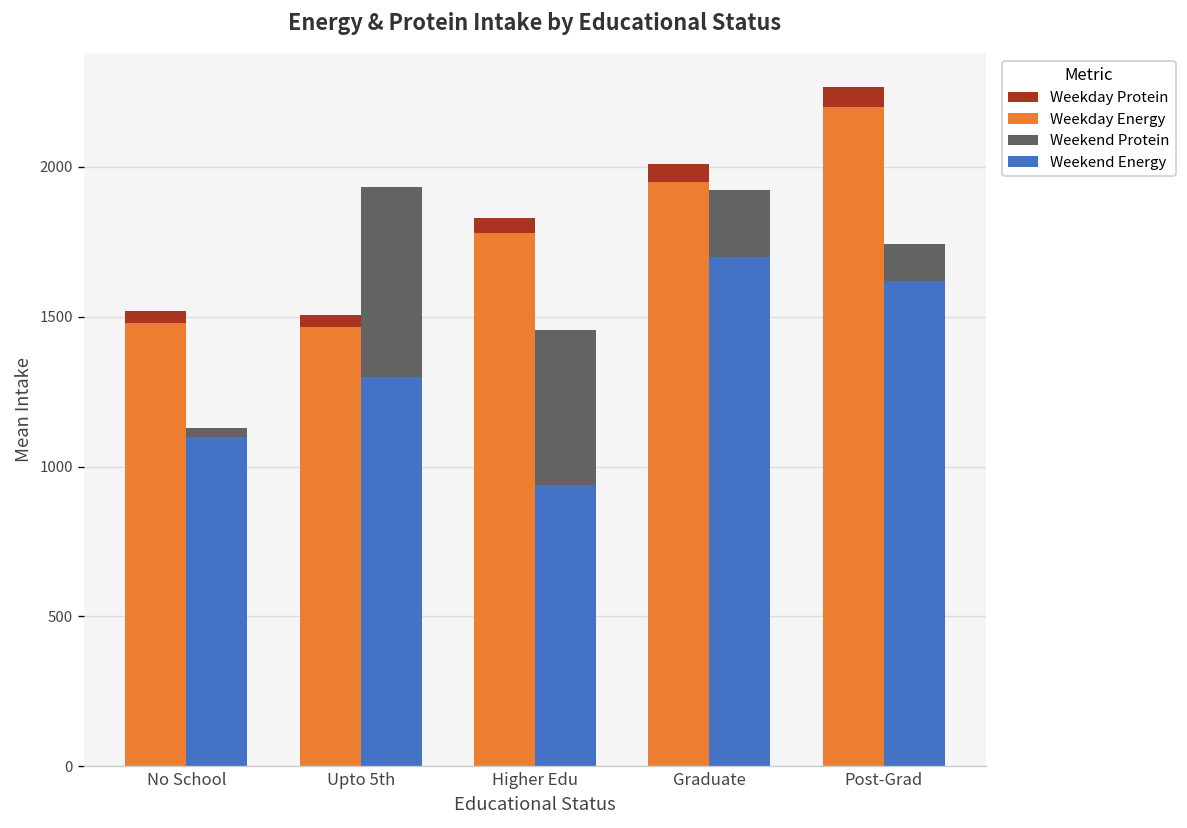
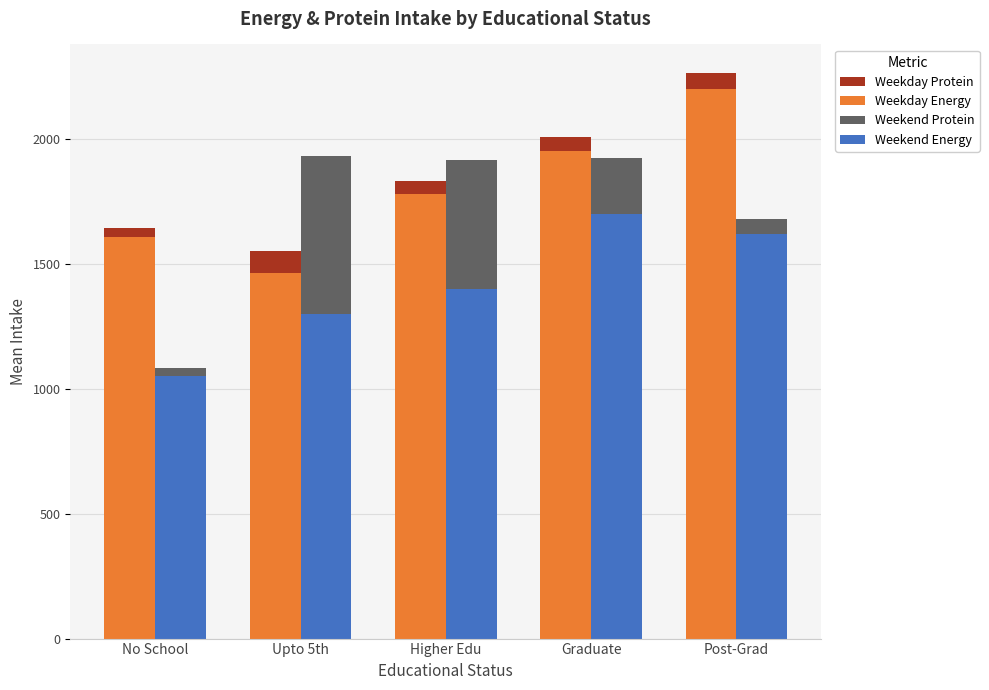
Weekday Energy, No School: 1480 -> 1610
Weekend Energy, No School: 1100 -> 1050
Weekday Protein, Upto 5th: 40 -> 90
Weekend Energy, Higher Edu: 940 -> 1400
Weekend Protein, Post-Grad: 120 -> 60
